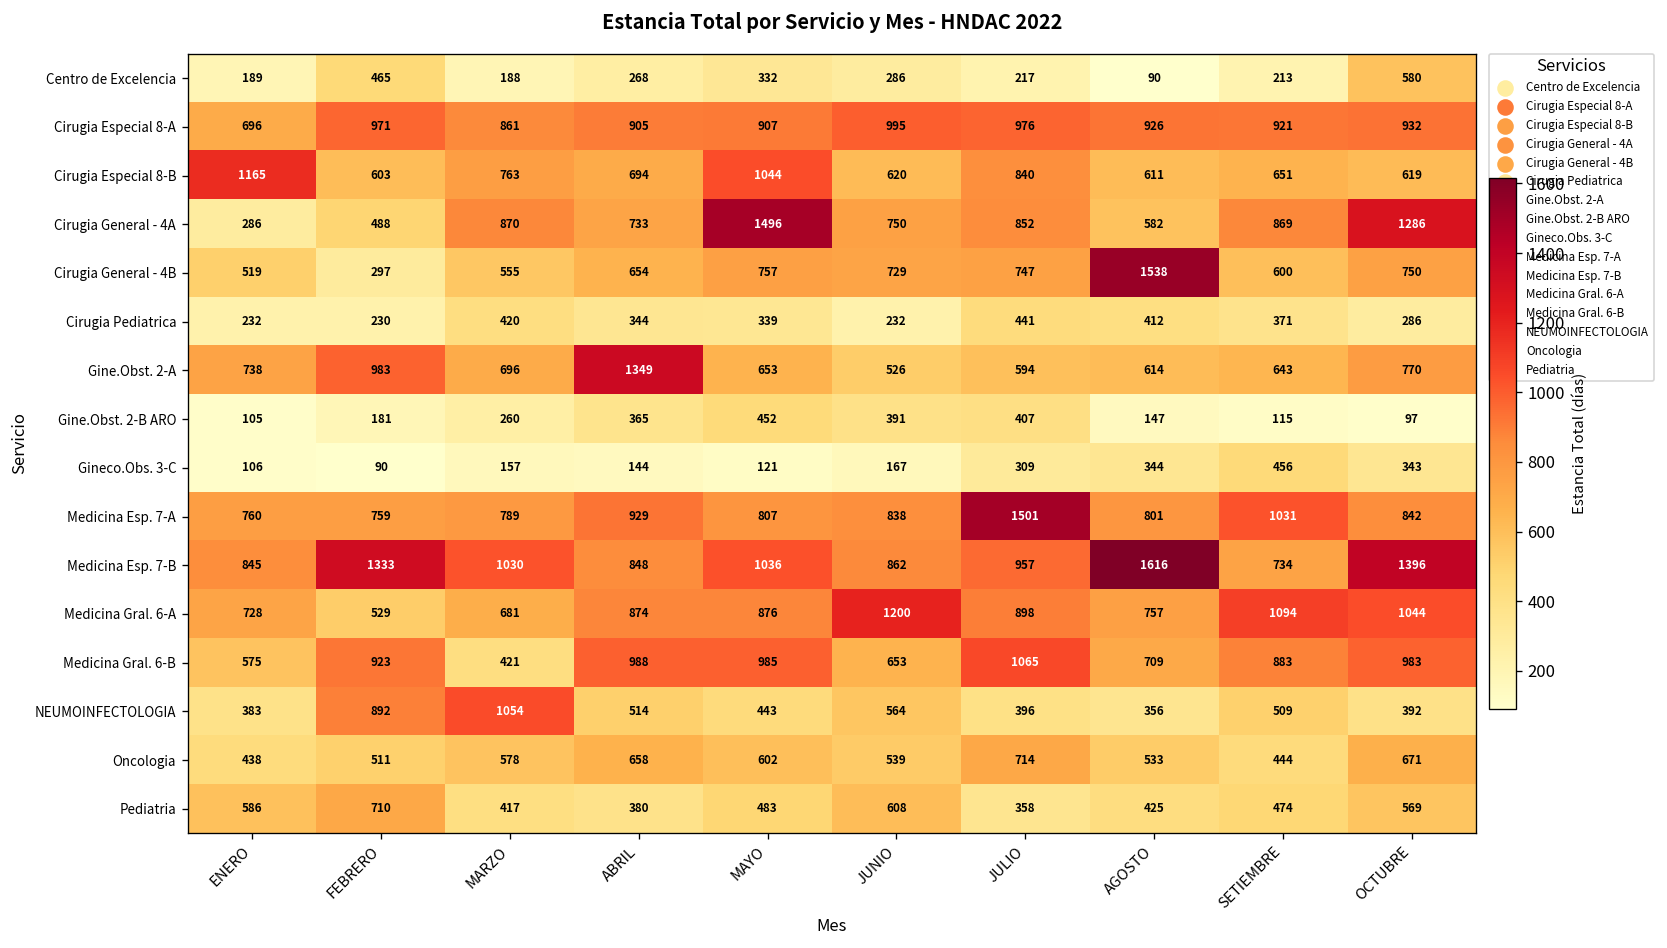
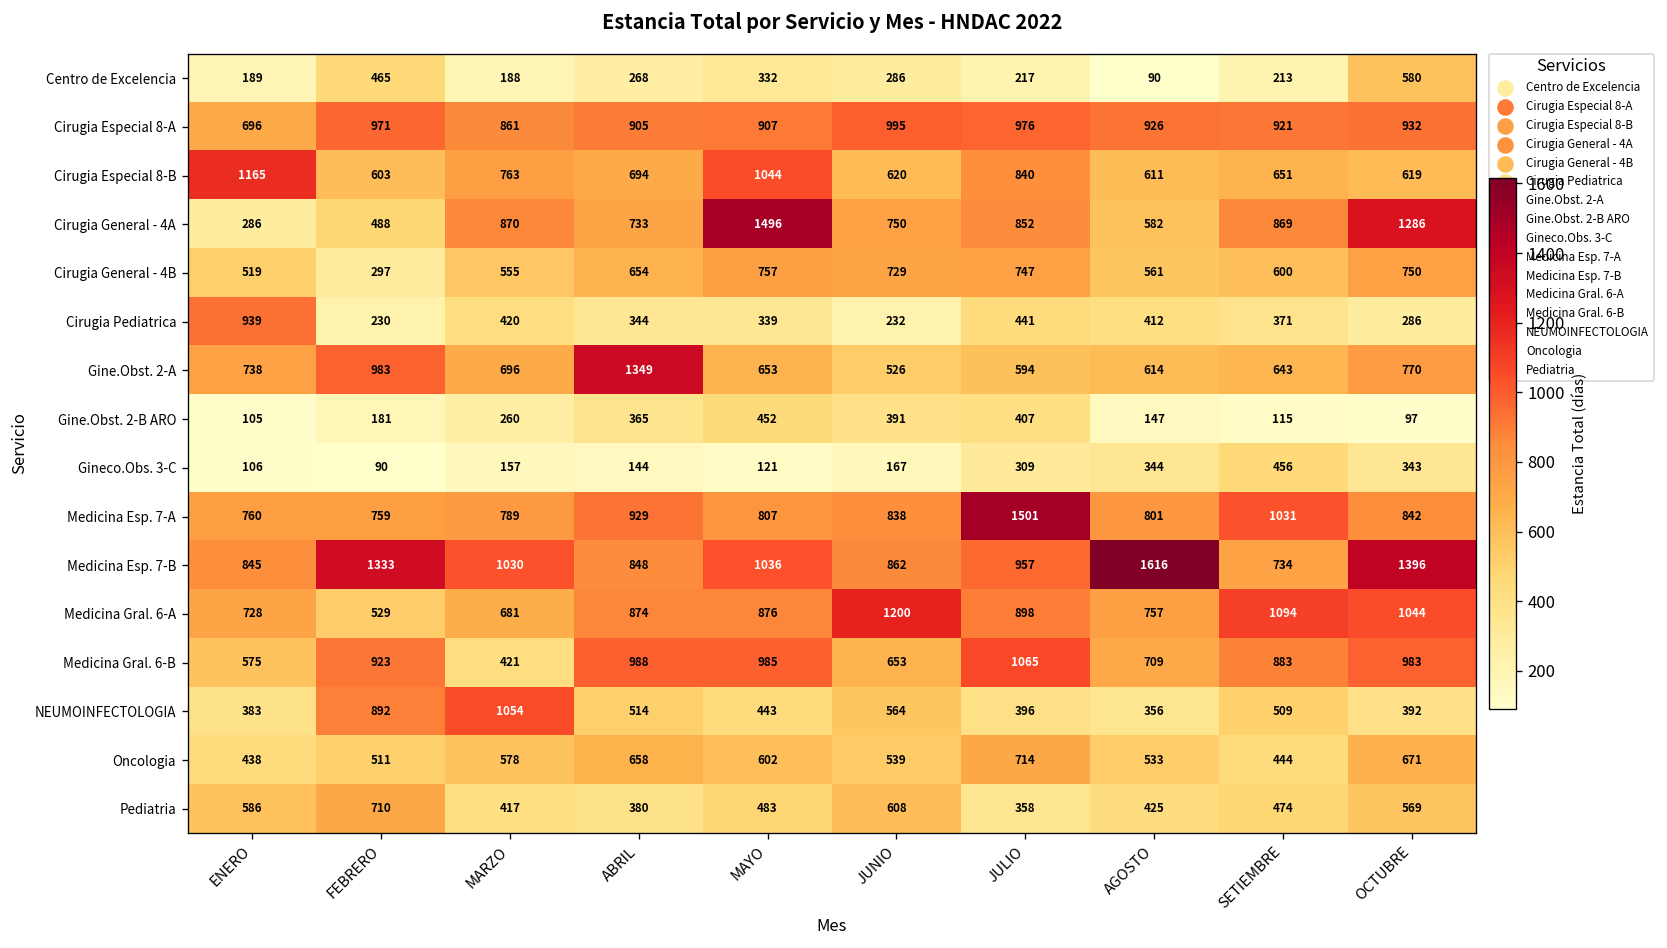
Cirugia General - 4B, AGOSTO: 1538 -> 561
Cirugia Pediatrica, ENERO: 232 -> 939
